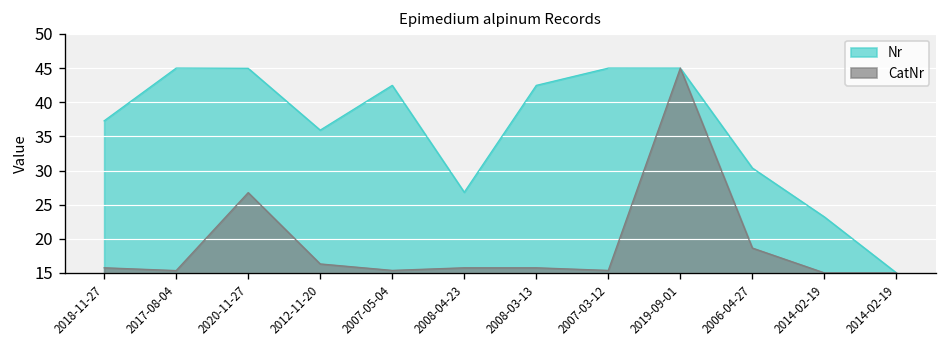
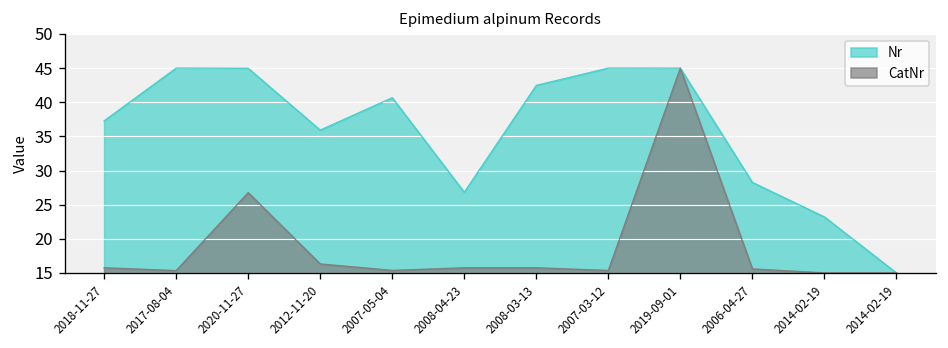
Nr, 2007-05-04: 42 -> 41
Nr, 2006-04-27: 30 -> 28
CatNr, 2006-04-27: 19 -> 16
